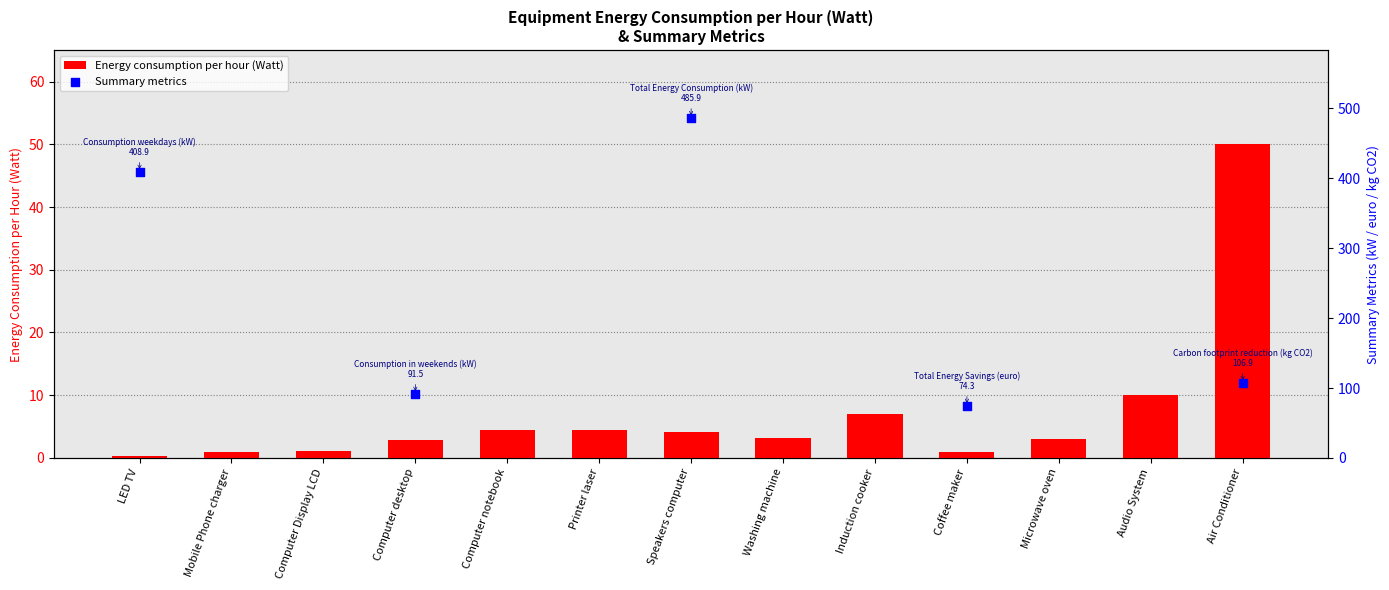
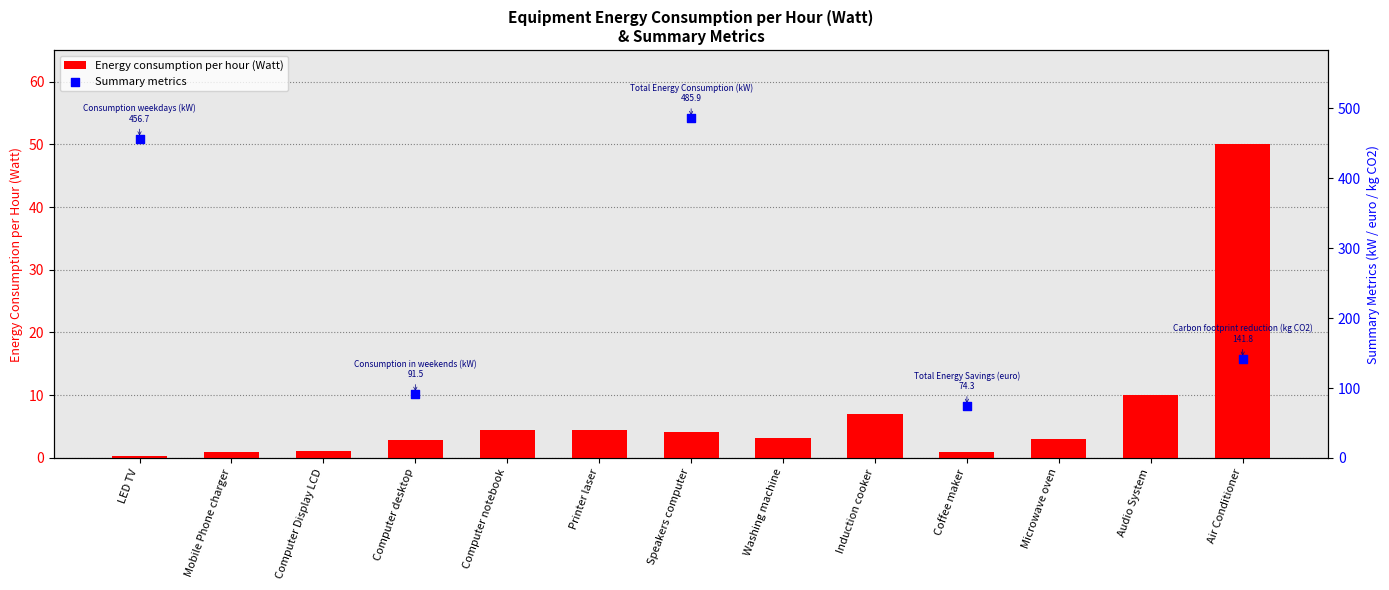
Summary metrics, LED TV: 408.9 -> 456.7
Summary metrics, Air Conditioner: 106.9 -> 141.8
